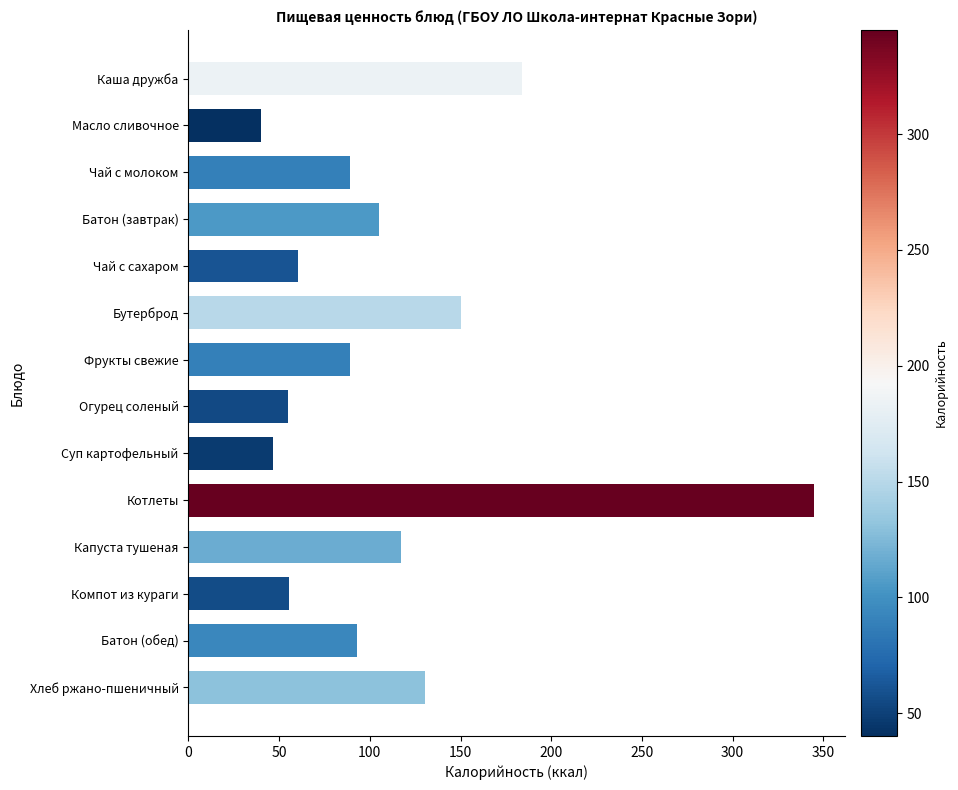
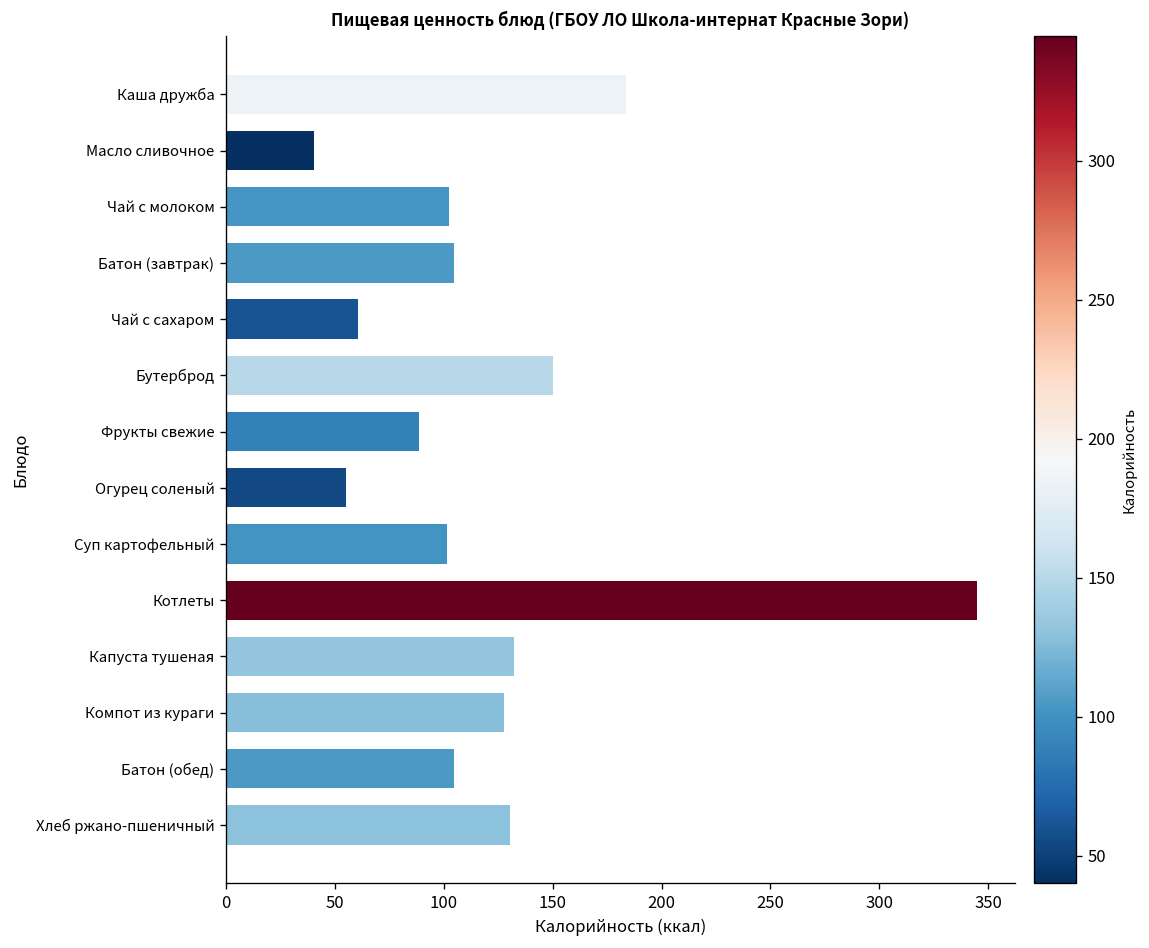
Чай с молоком: 89 -> 103
Суп картофельный: 47 -> 101
Капуста тушеная: 117 -> 132
Компот из кураги: 56 -> 128
Батон (обед): 93 -> 105
